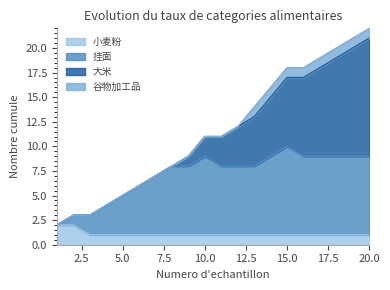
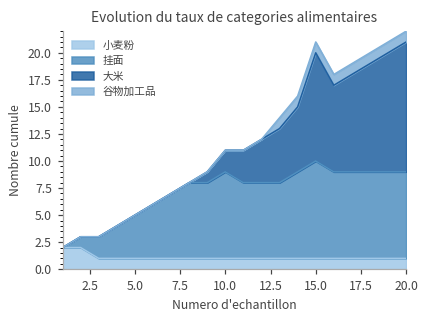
大米, 15.0: 7 -> 10
